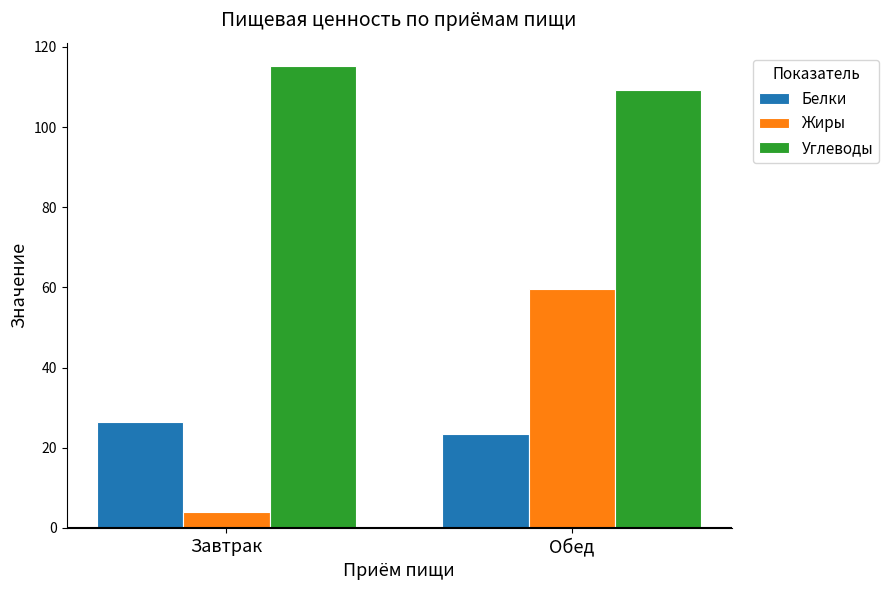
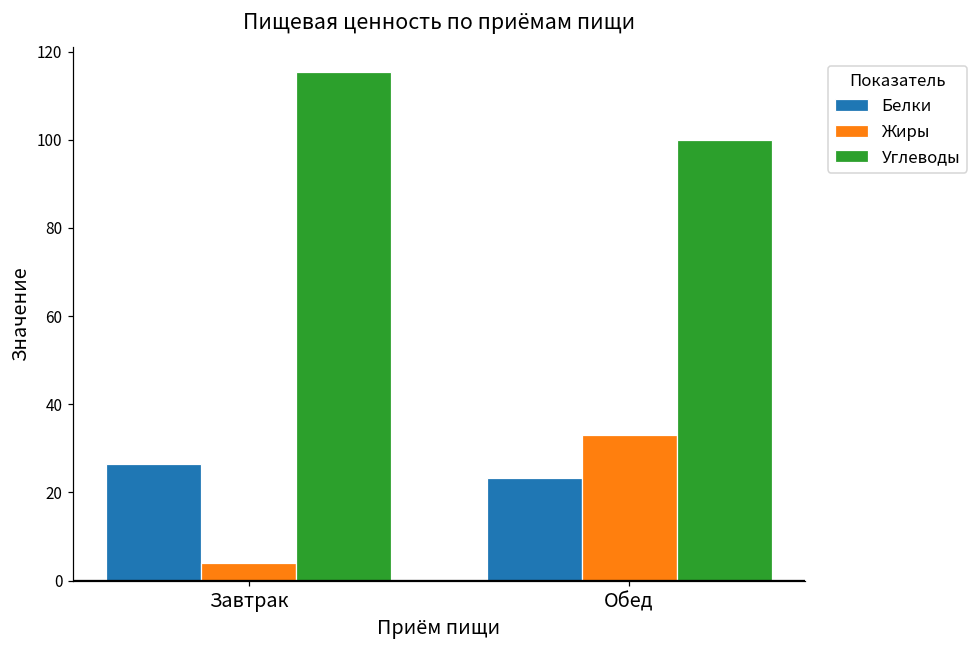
Жиры, Обед: 60 -> 33
Углеводы, Обед: 109 -> 100
